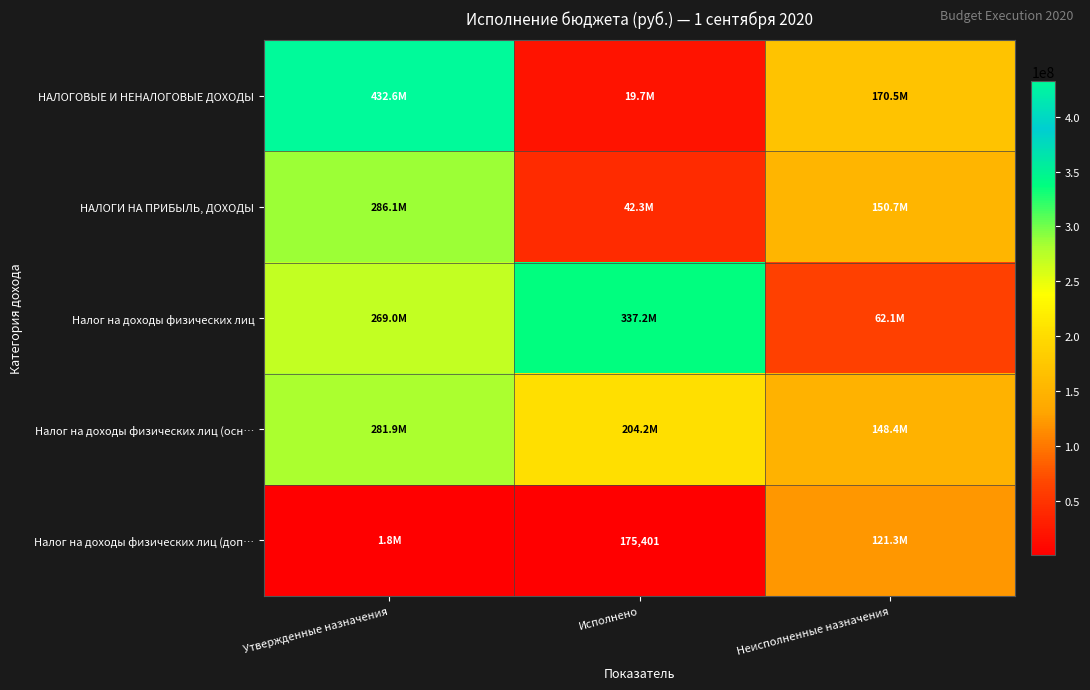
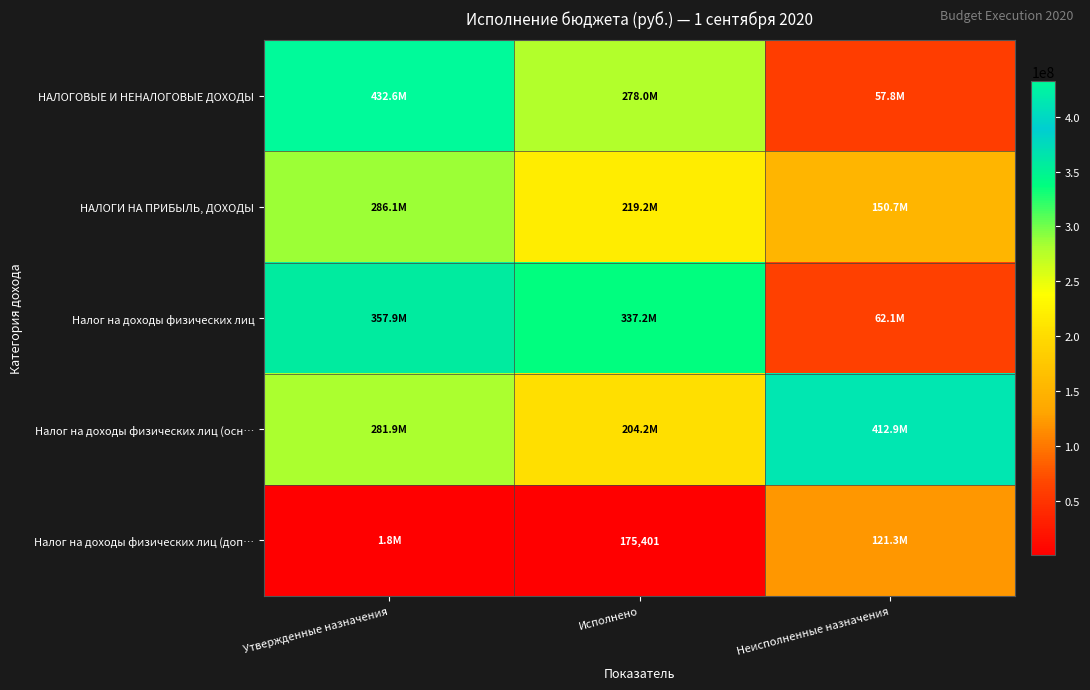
НАЛОГОВЫЕ И НЕНАЛОГОВЫЕ ДОХОДЫ, Исполнено: 19.7M -> 278.0M
НАЛОГОВЫЕ И НЕНАЛОГОВЫЕ ДОХОДЫ, Неисполненные назначения: 170.5M -> 57.8M
НАЛОГИ НА ПРИБЫЛЬ, ДОХОДЫ, Исполнено: 42.3M -> 219.2M
Налог на доходы физических лиц, Утвержденные назначения: 269.0M -> 357.9M
Налог на доходы физических лиц (осн…, Неисполненные назначения: 148.4M -> 412.9M
